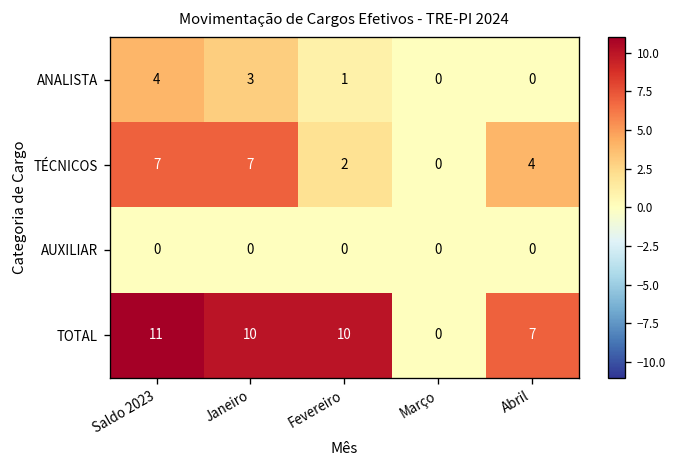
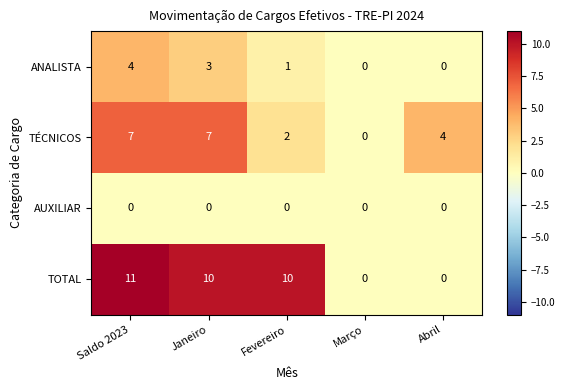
TOTAL, Abril: 7 -> 0
